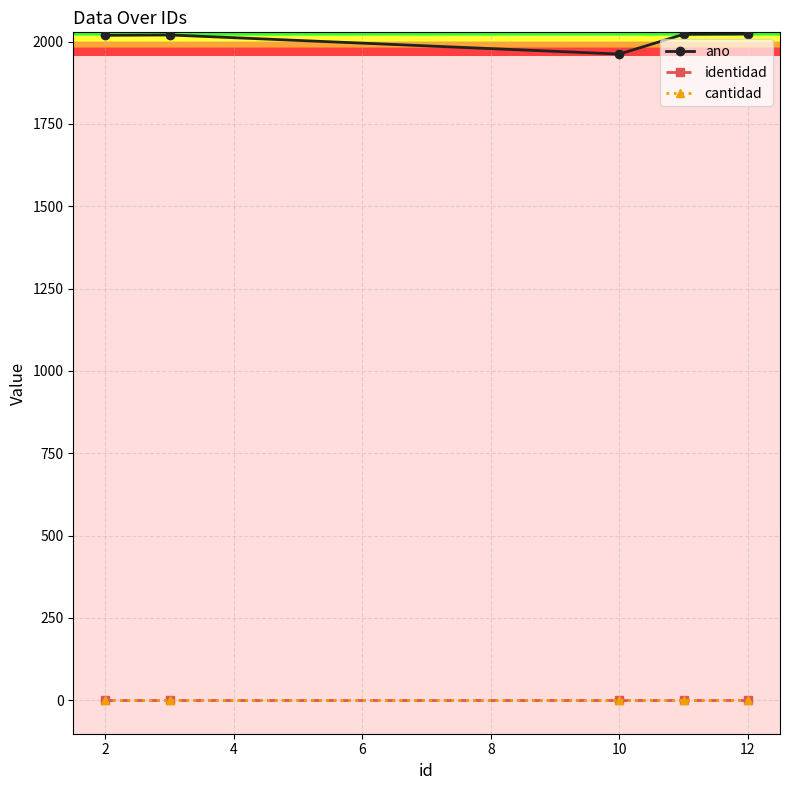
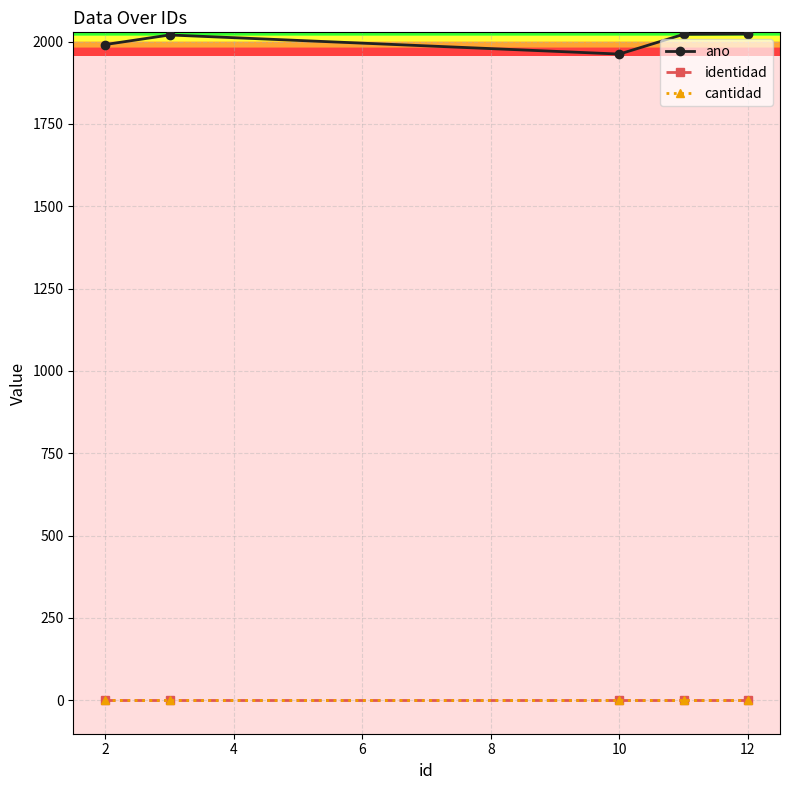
ano, 2: 2020 -> 1990
